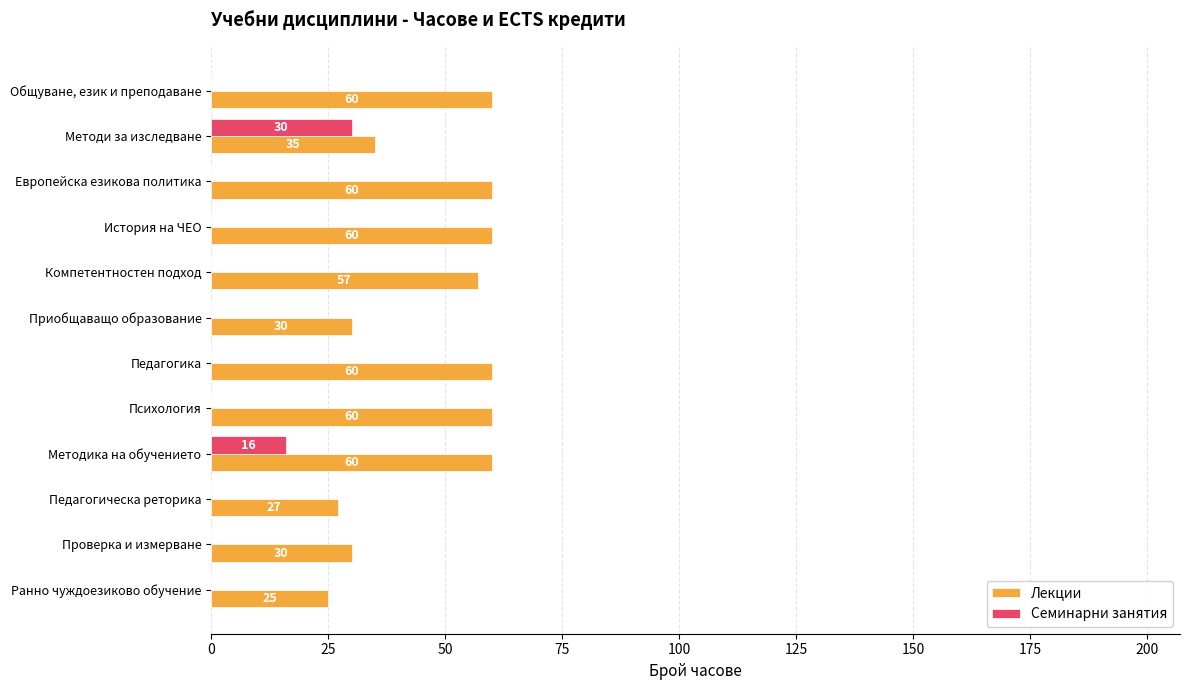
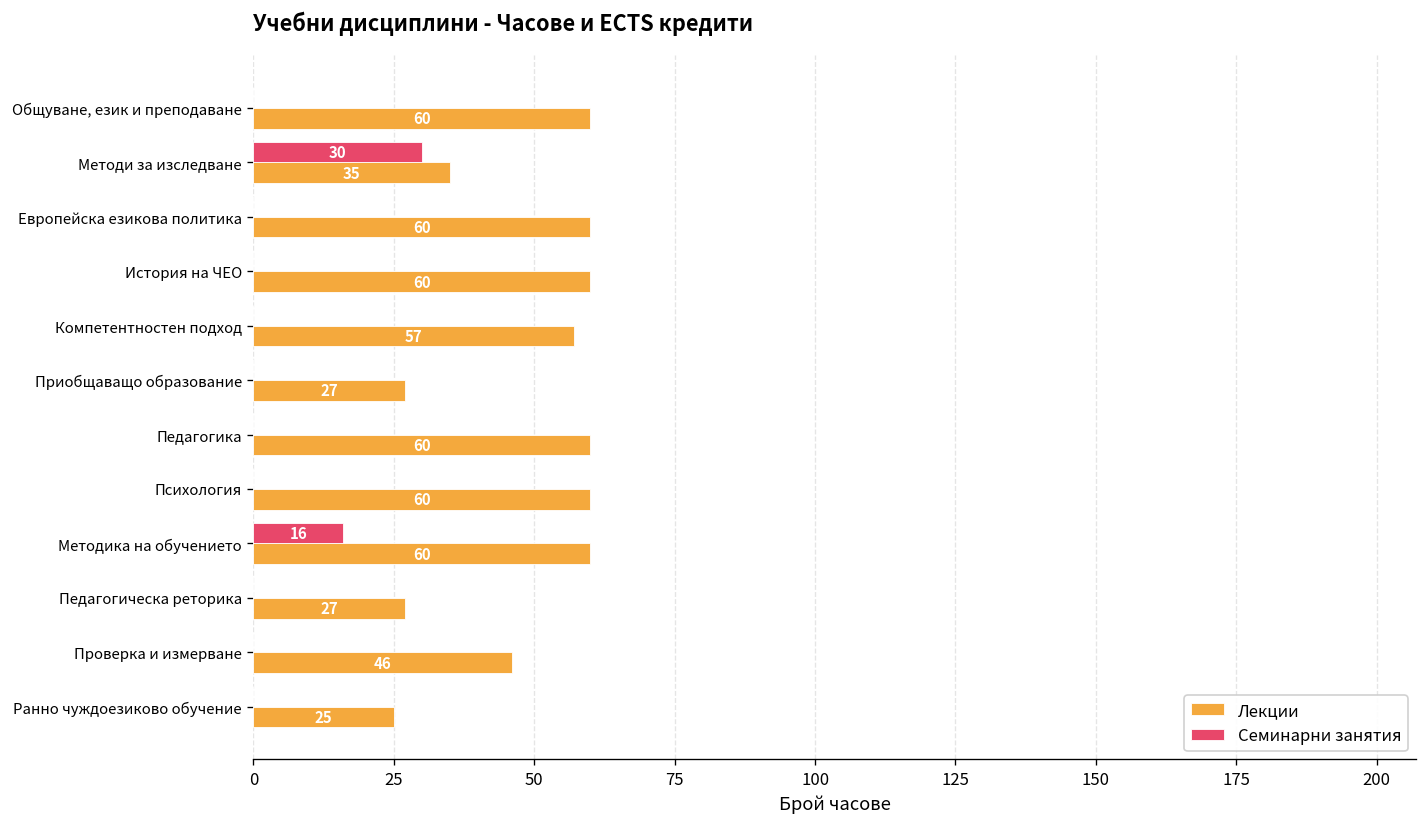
Лекции, Приобщаващо образование: 30 -> 27
Лекции, Проверка и измерване: 30 -> 46
